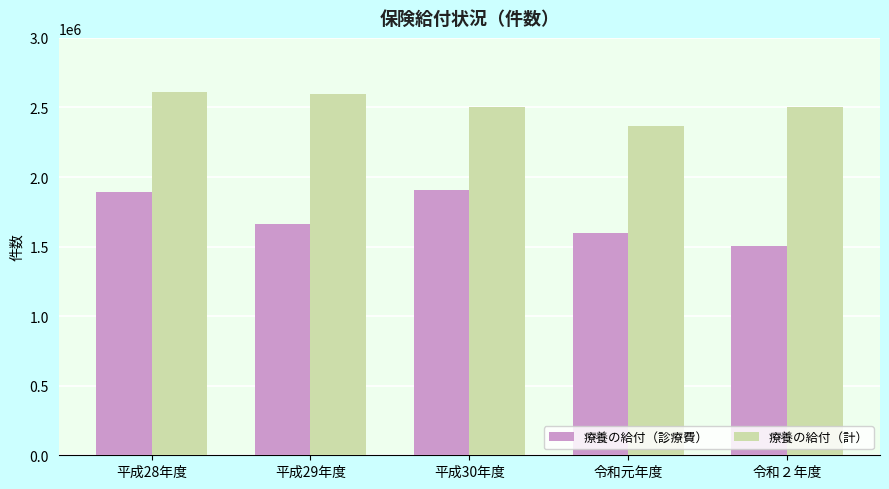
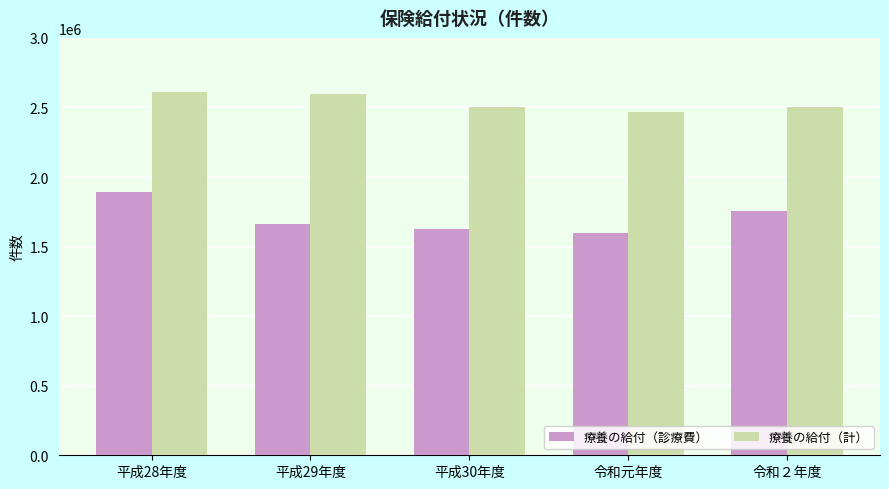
療養の給付（診療費）, 平成30年度: 1910000 -> 1630000
療養の給付（計）, 令和元年度: 2360000 -> 2470000
療養の給付（診療費）, 令和２年度: 1500000 -> 1760000
